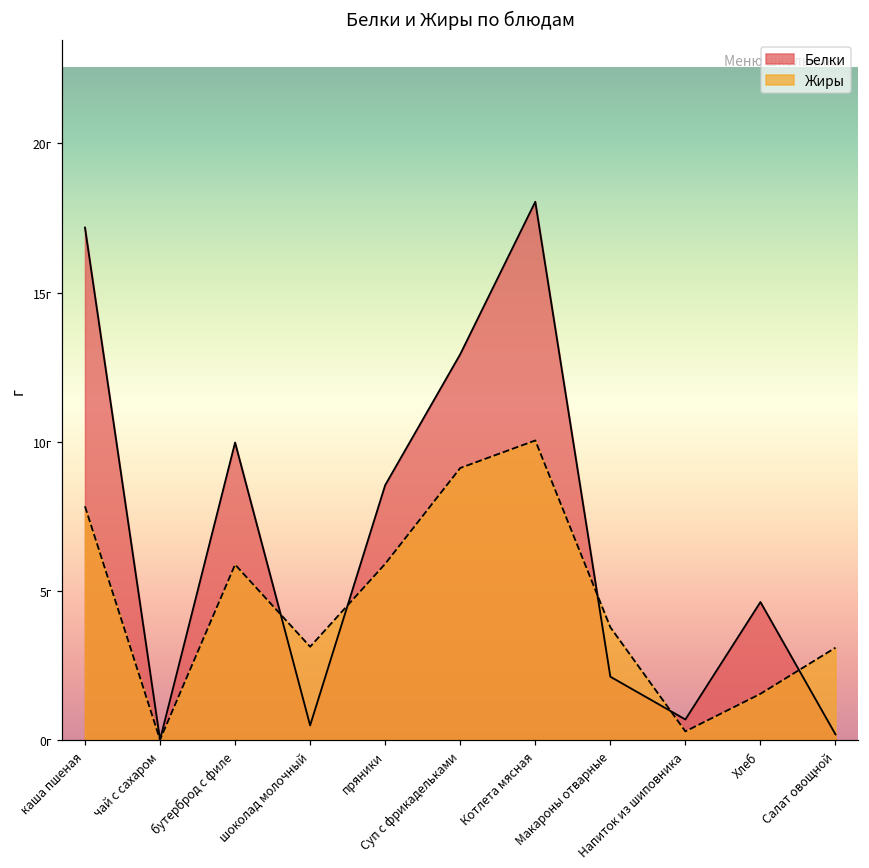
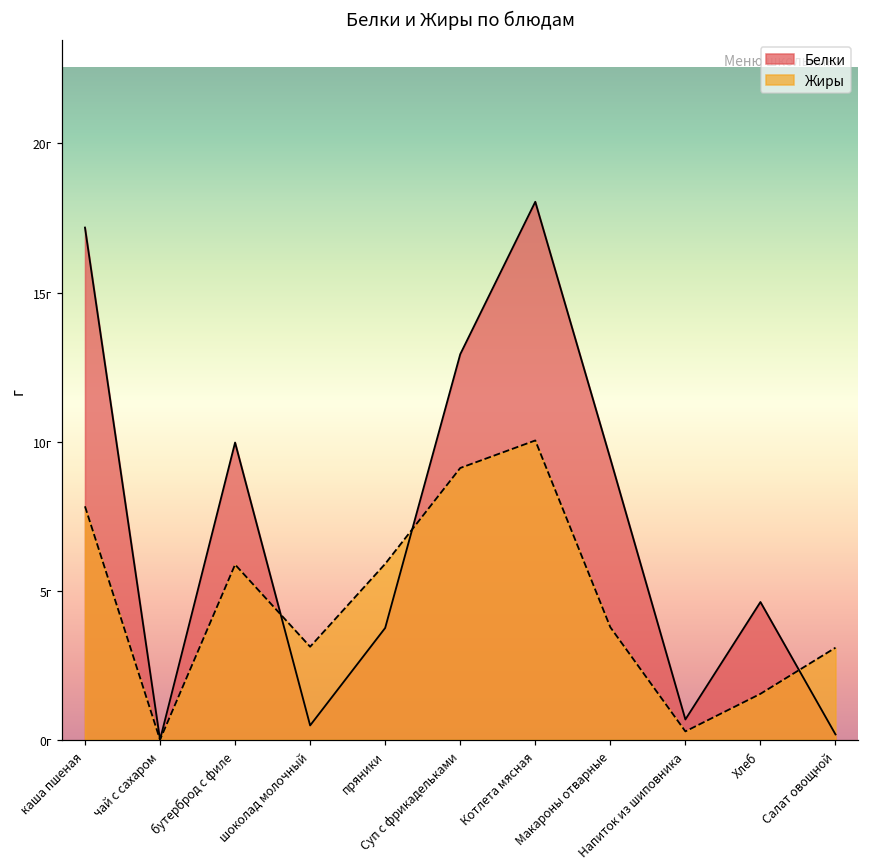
Белки, пряники: 8.5г -> 3.8г
Белки, Макароны отварные: 2.1г -> 9.4г
